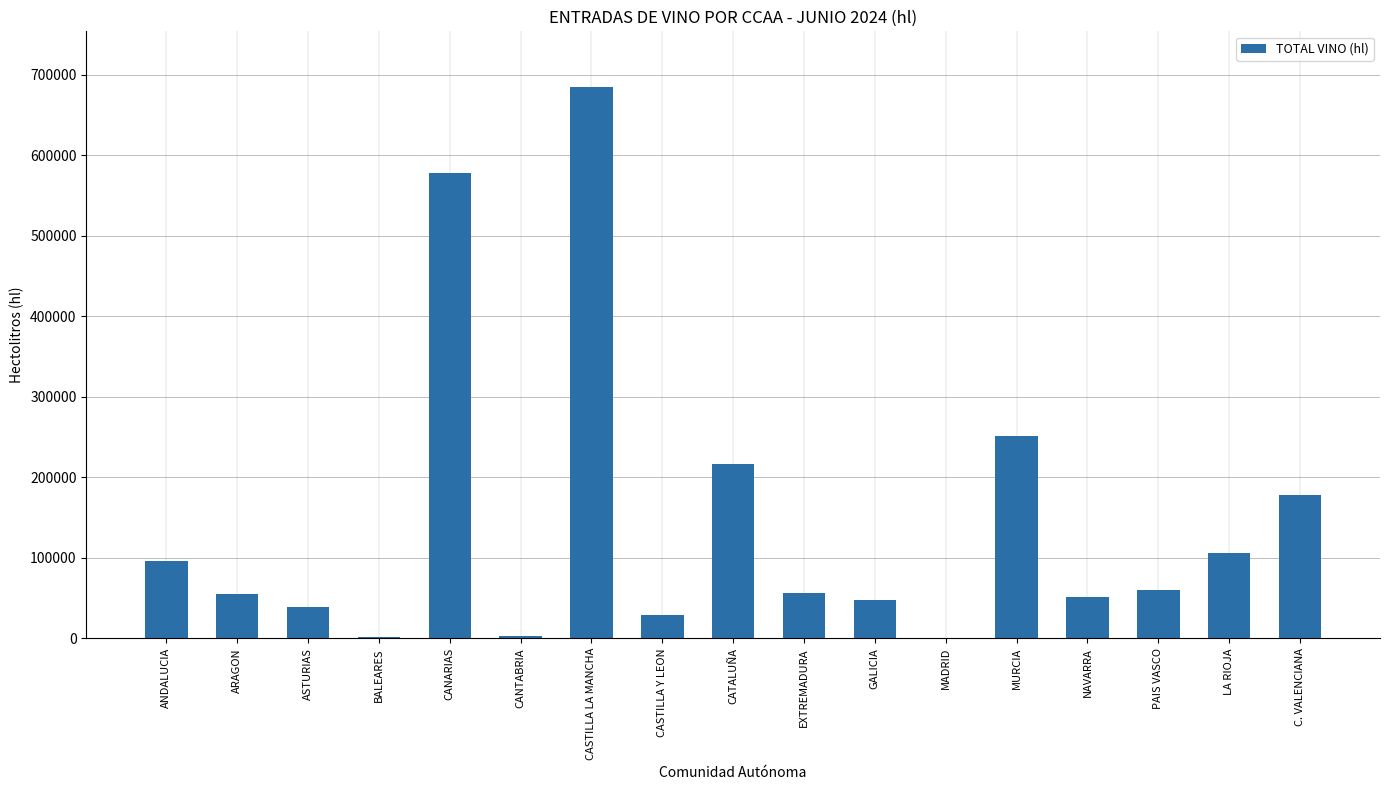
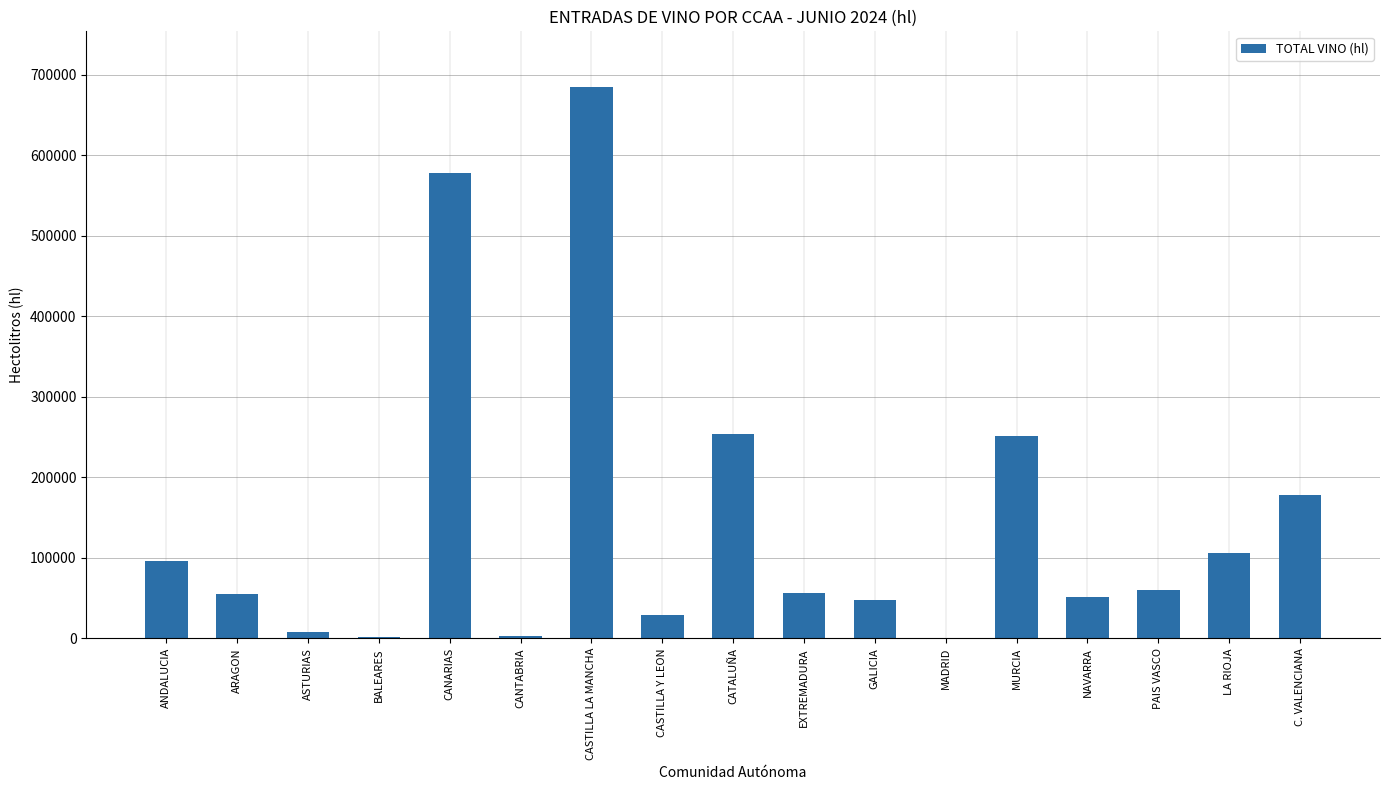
ASTURIAS: 40000 -> 10000
CATALUÑA: 220000 -> 250000
